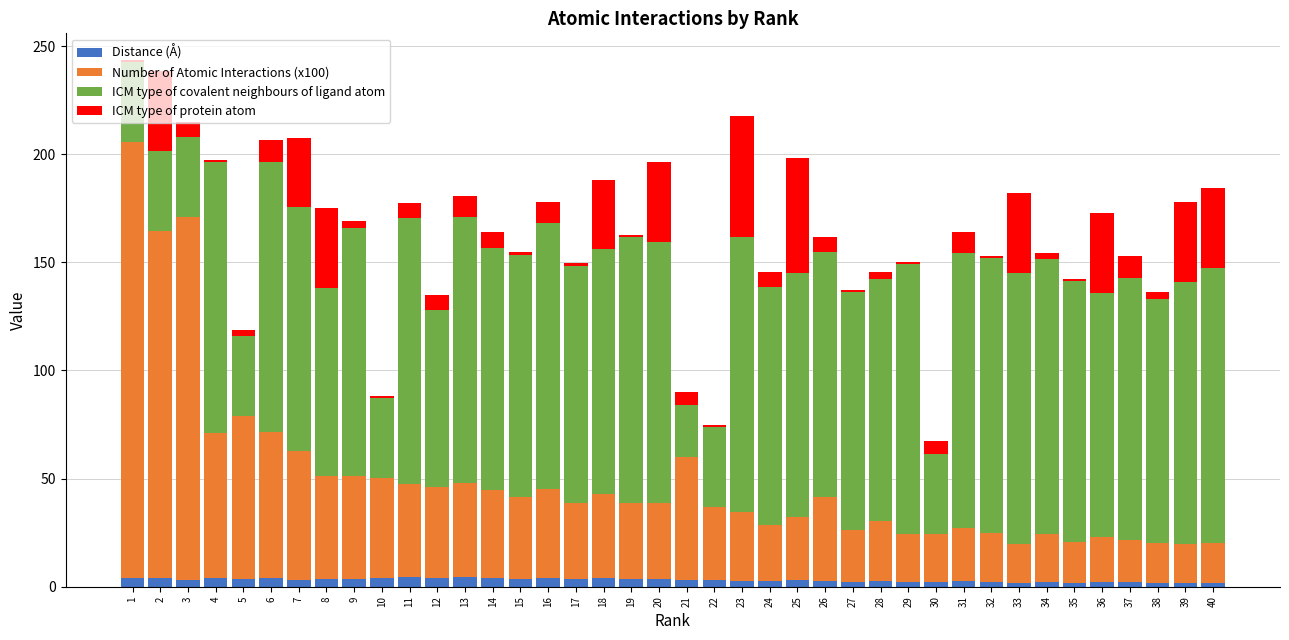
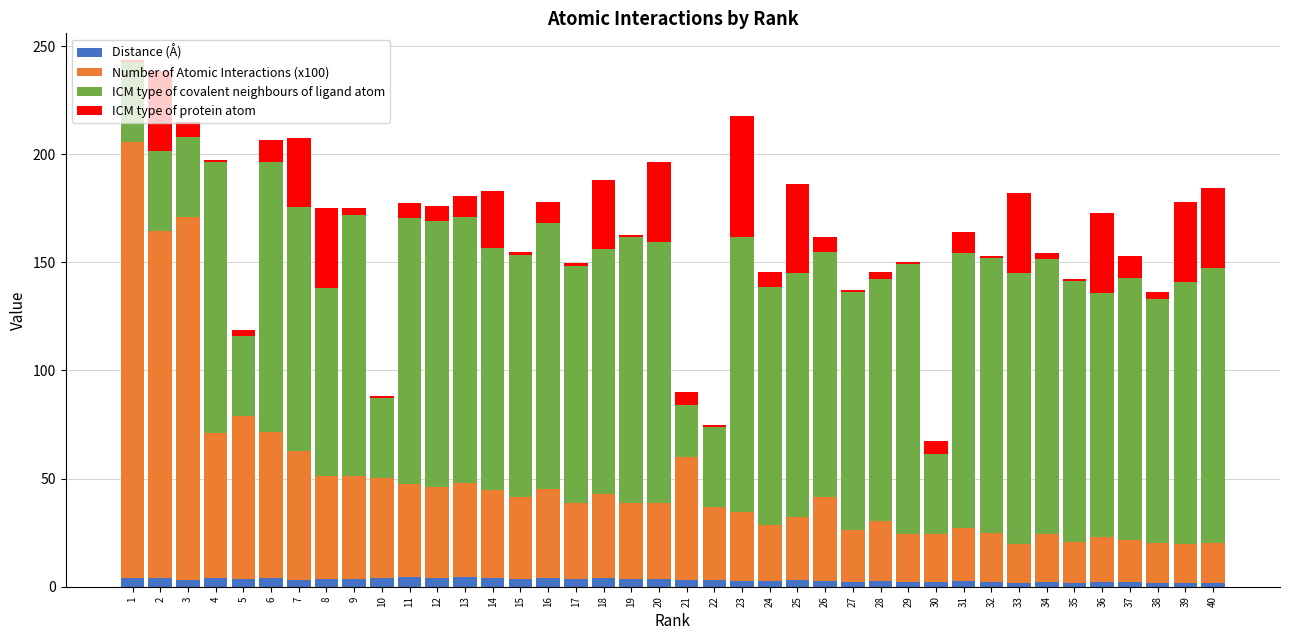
ICM type of covalent neighbours of ligand atom, 9: 115 -> 121
ICM type of covalent neighbours of ligand atom, 12: 82 -> 123
ICM type of protein atom, 14: 7 -> 26
ICM type of protein atom, 25: 53 -> 41
